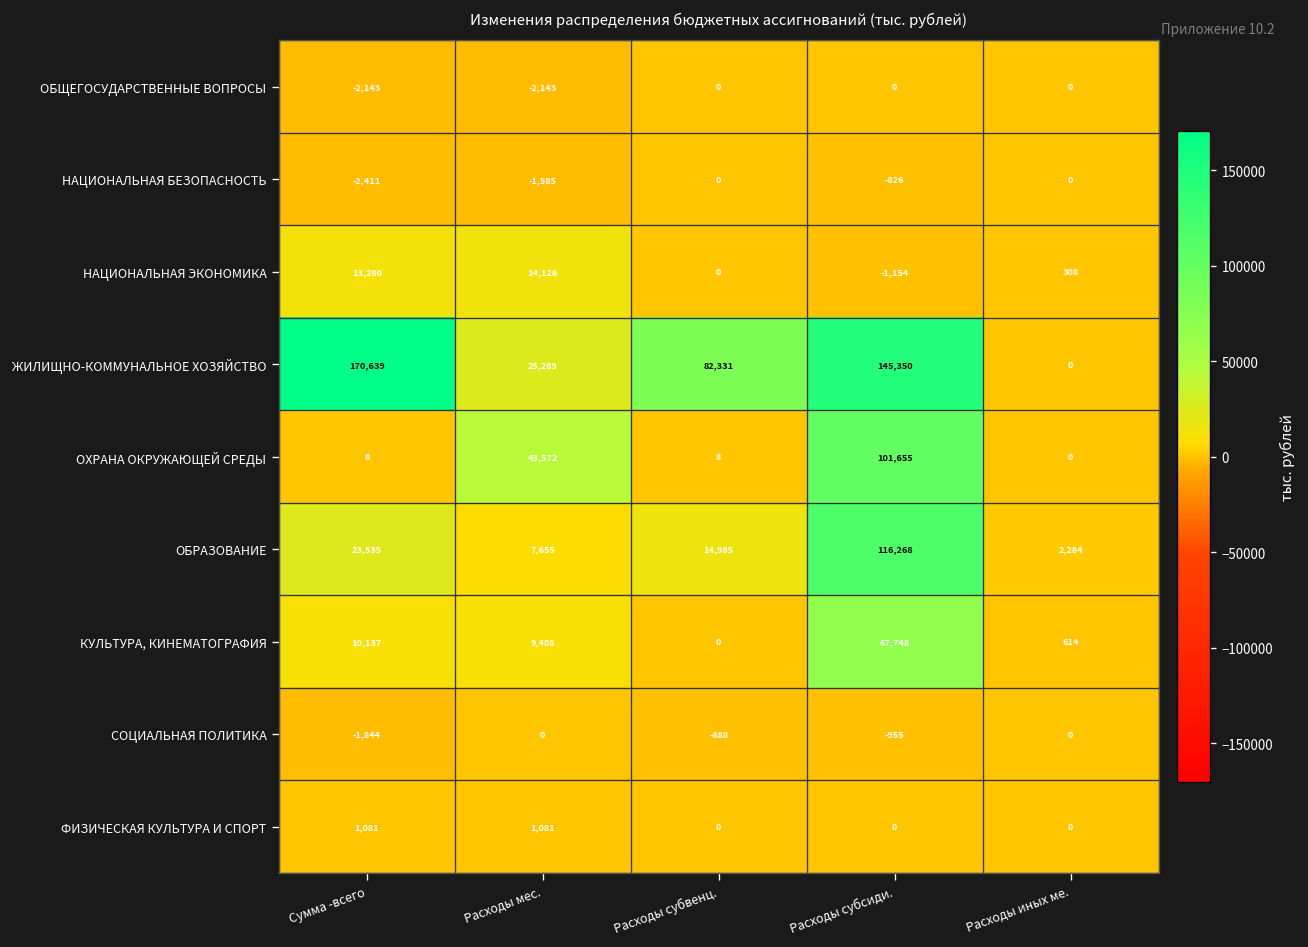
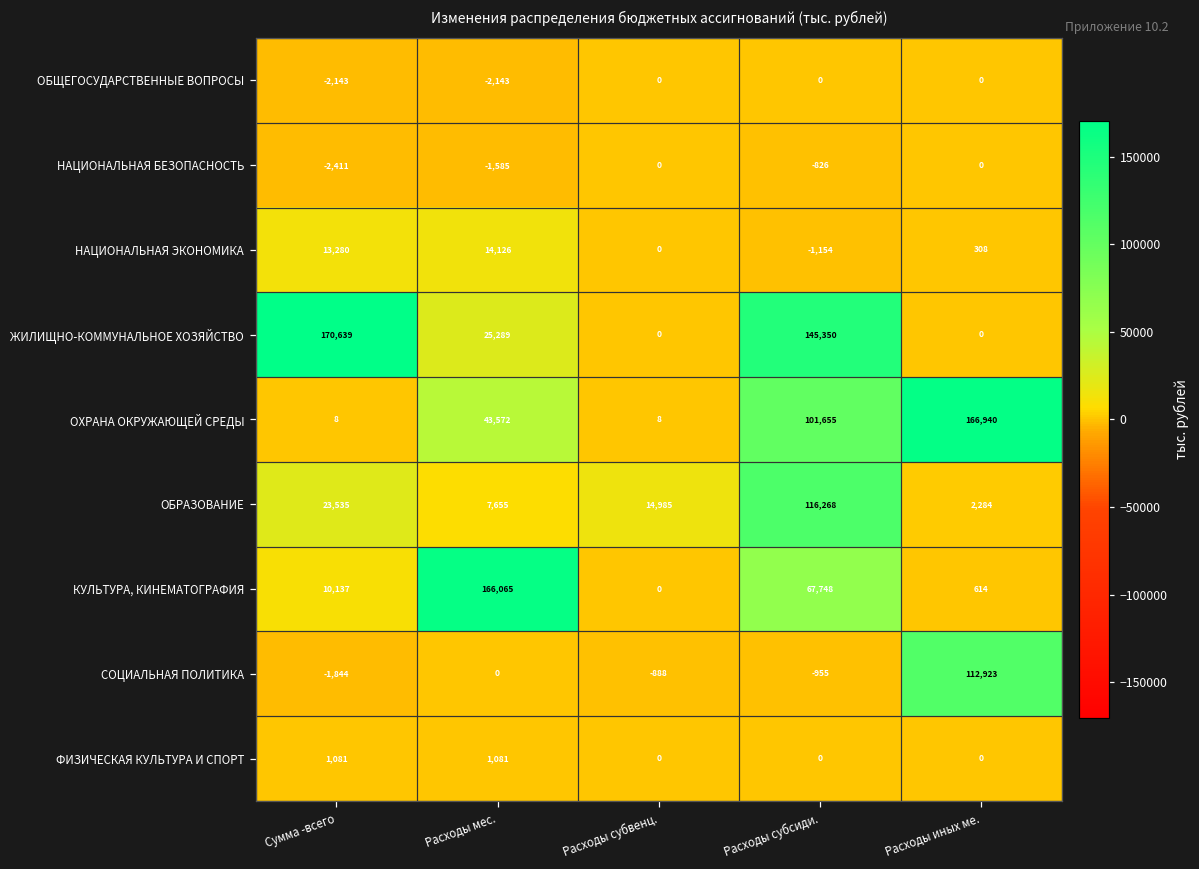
ЖИЛИЩНО-КОММУНАЛЬНОЕ ХОЗЯЙСТВО, Расходы субвенц.: 82,331 -> 0
ОХРАНА ОКРУЖАЮЩЕЙ СРЕДЫ, Расходы иных ме.: 0 -> 166,940
КУЛЬТУРА, КИНЕМАТОГРАФИЯ, Расходы мес.: 9,488 -> 166,065
СОЦИАЛЬНАЯ ПОЛИТИКА, Расходы иных ме.: 0 -> 112,923
